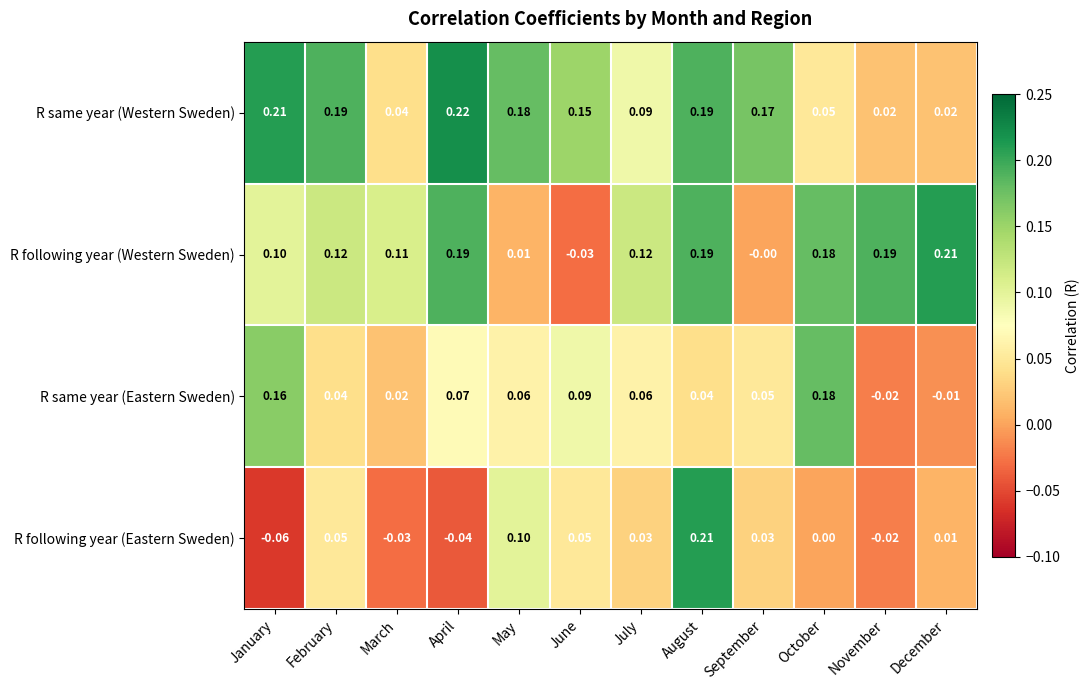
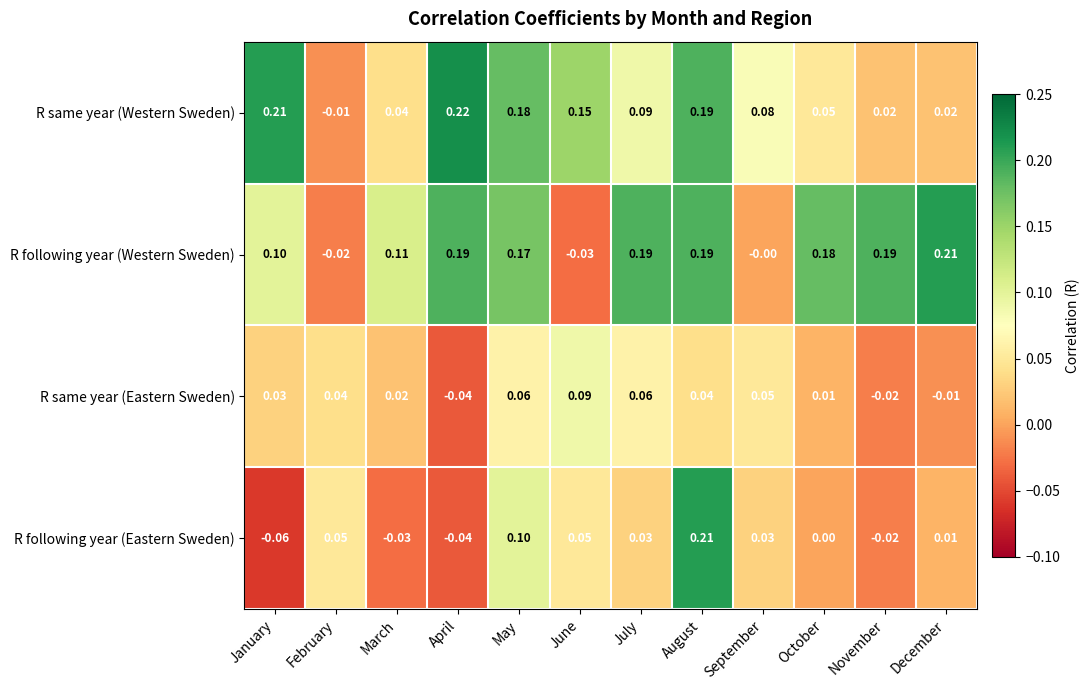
R same year (Western Sweden), February: 0.19 -> -0.01
R same year (Western Sweden), September: 0.17 -> 0.08
R following year (Western Sweden), February: 0.12 -> -0.02
R following year (Western Sweden), May: 0.01 -> 0.17
R following year (Western Sweden), July: 0.12 -> 0.19
R same year (Eastern Sweden), January: 0.16 -> 0.03
R same year (Eastern Sweden), April: 0.07 -> -0.04
R same year (Eastern Sweden), October: 0.18 -> 0.01
